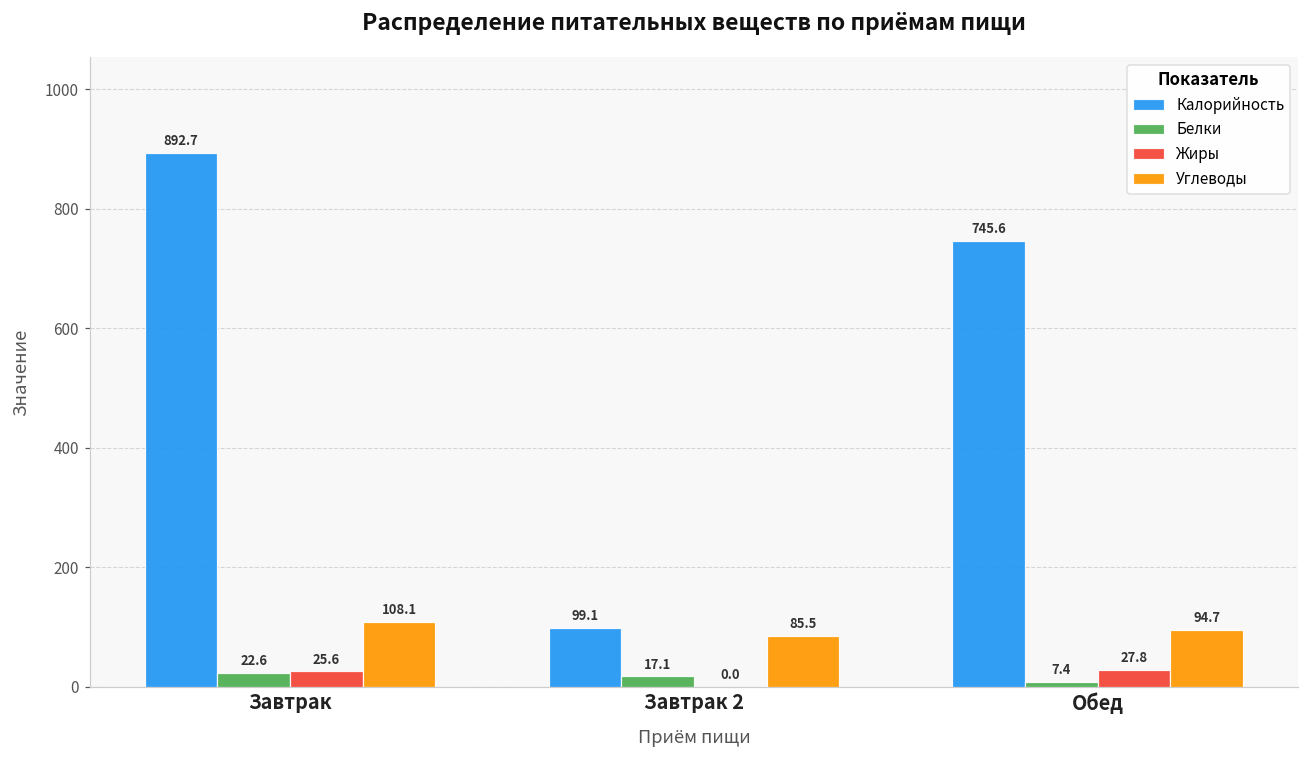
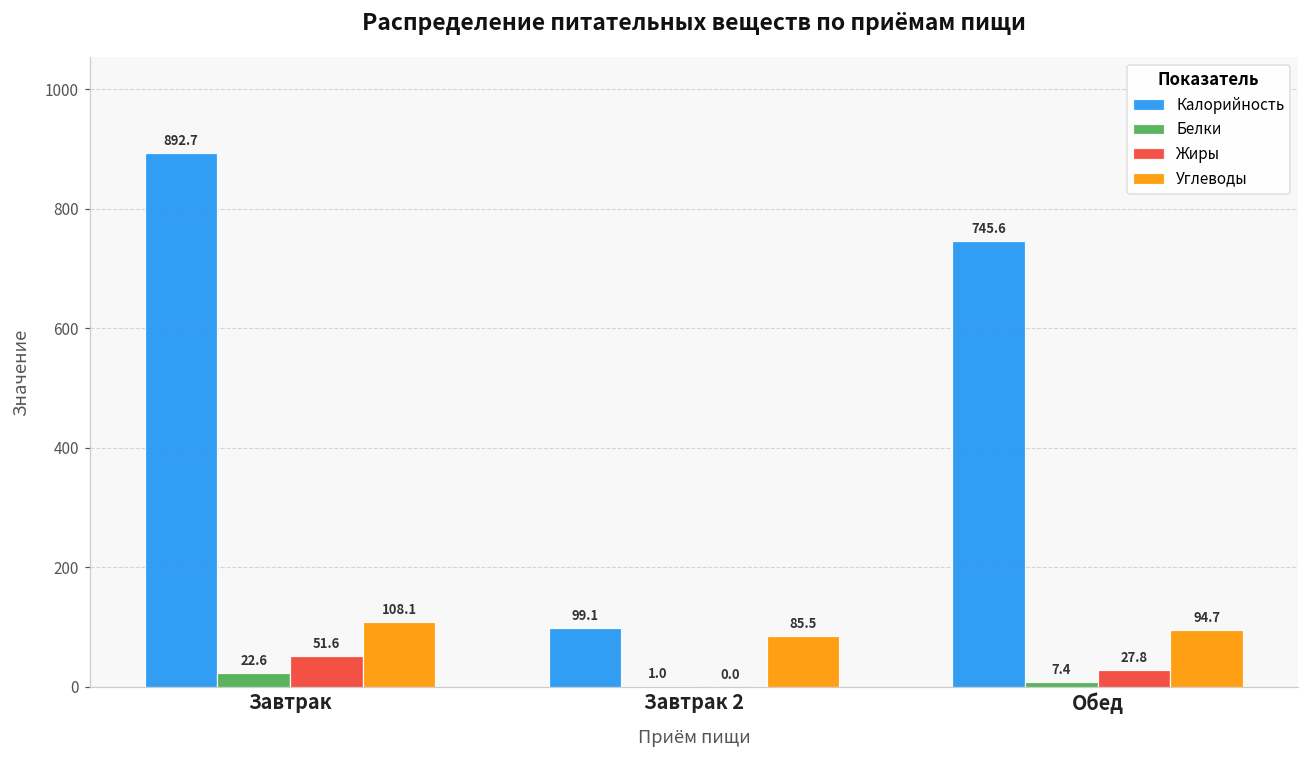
Жиры, Завтрак: 25.6 -> 51.6
Белки, Завтрак 2: 17.1 -> 1.0
